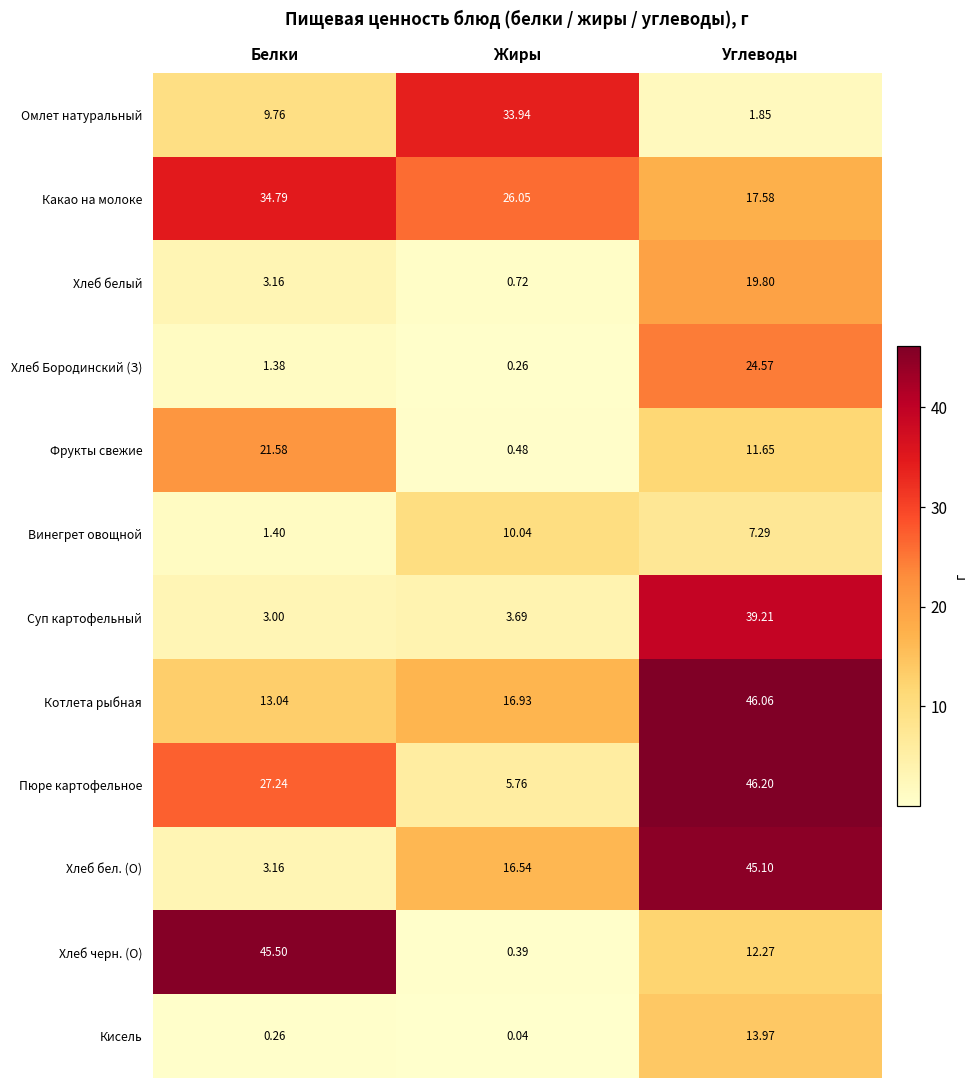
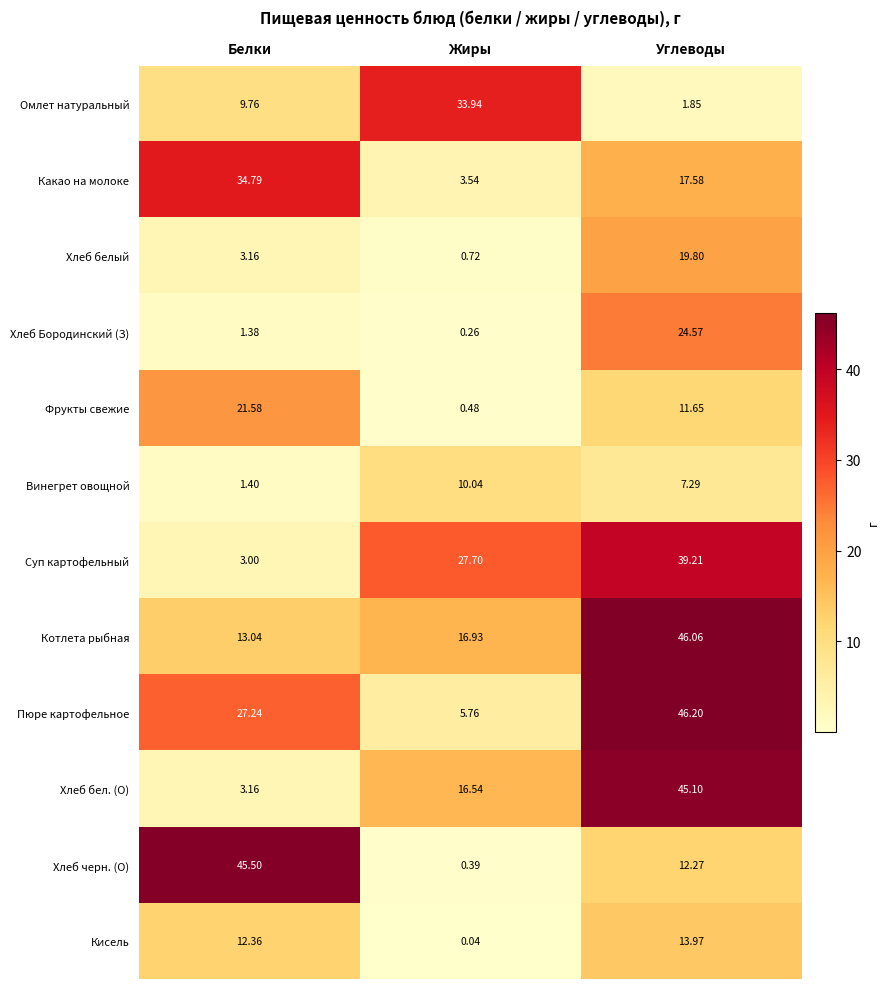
Какао на молоке, Жиры: 26.05 -> 3.54
Суп картофельный, Жиры: 3.69 -> 27.70
Кисель, Белки: 0.26 -> 12.36
